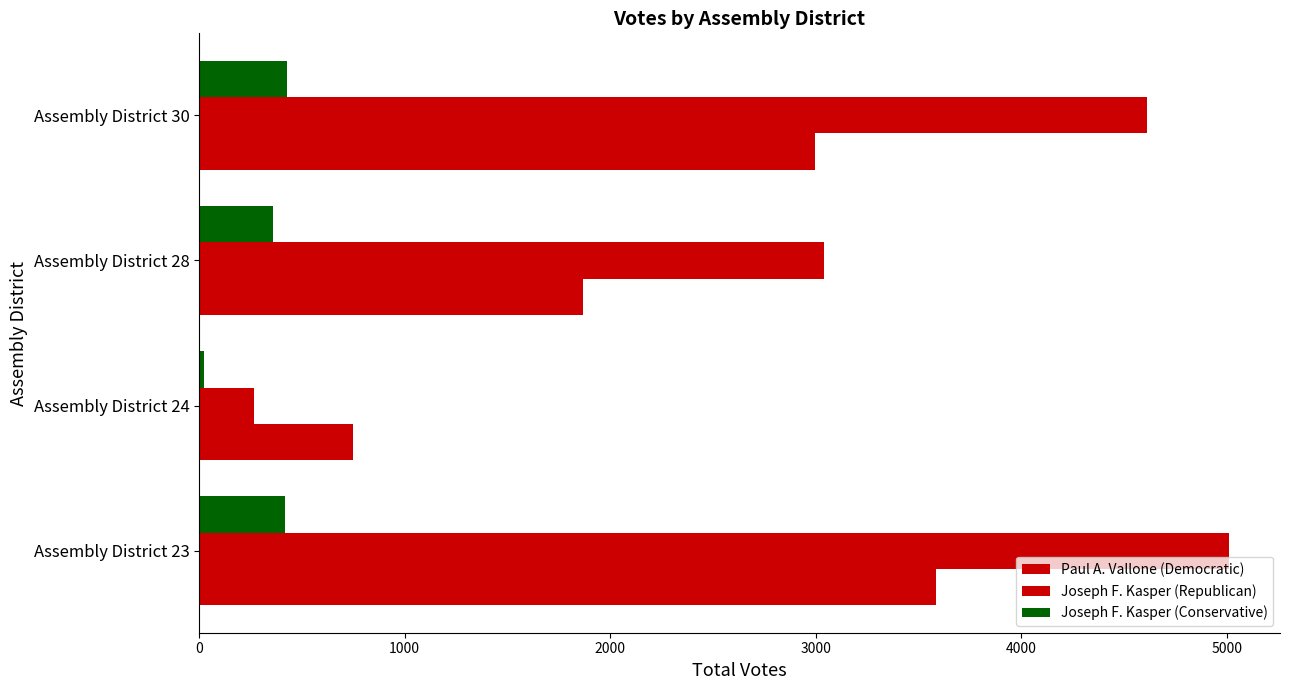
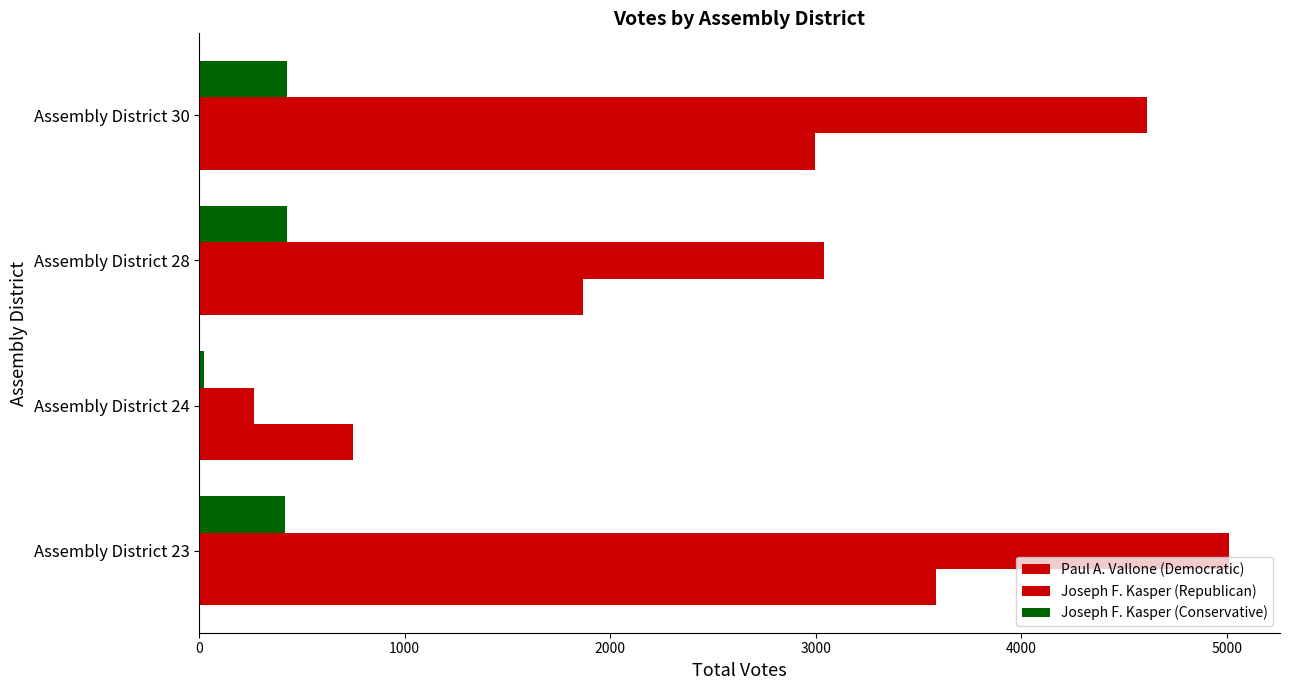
Joseph F. Kasper (Conservative), Assembly District 28: 360 -> 430
